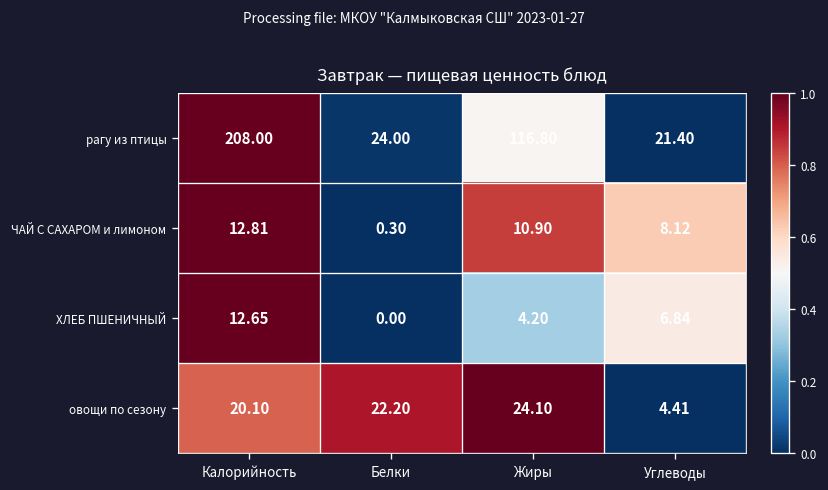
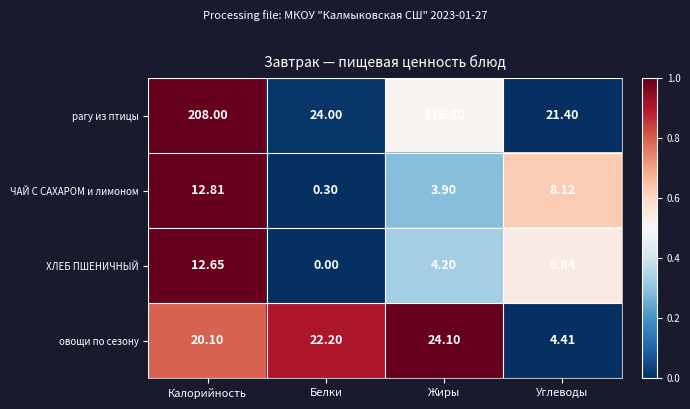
ЧАЙ С САХАРОМ и лимоном, Жиры: 10.90 -> 3.90
